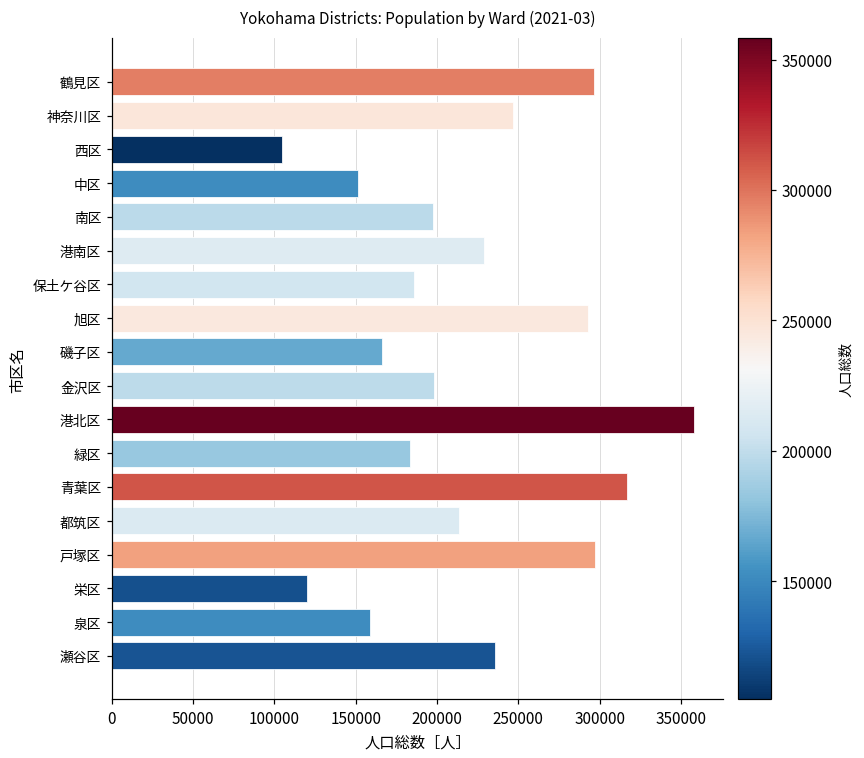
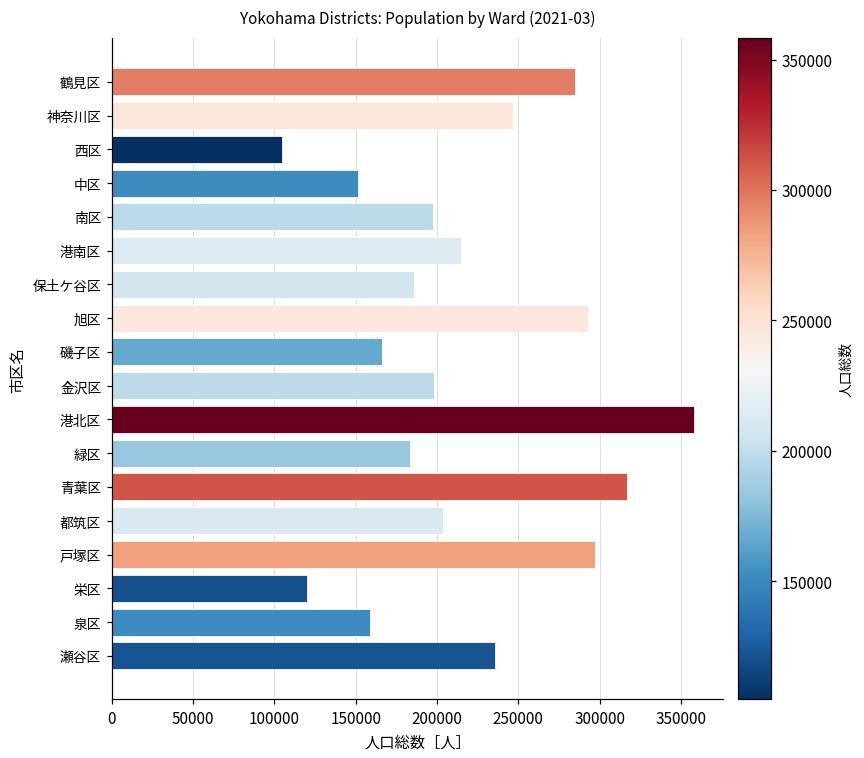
鶴見区: 297000 -> 285000
港南区: 229000 -> 215000
都筑区: 213000 -> 204000
